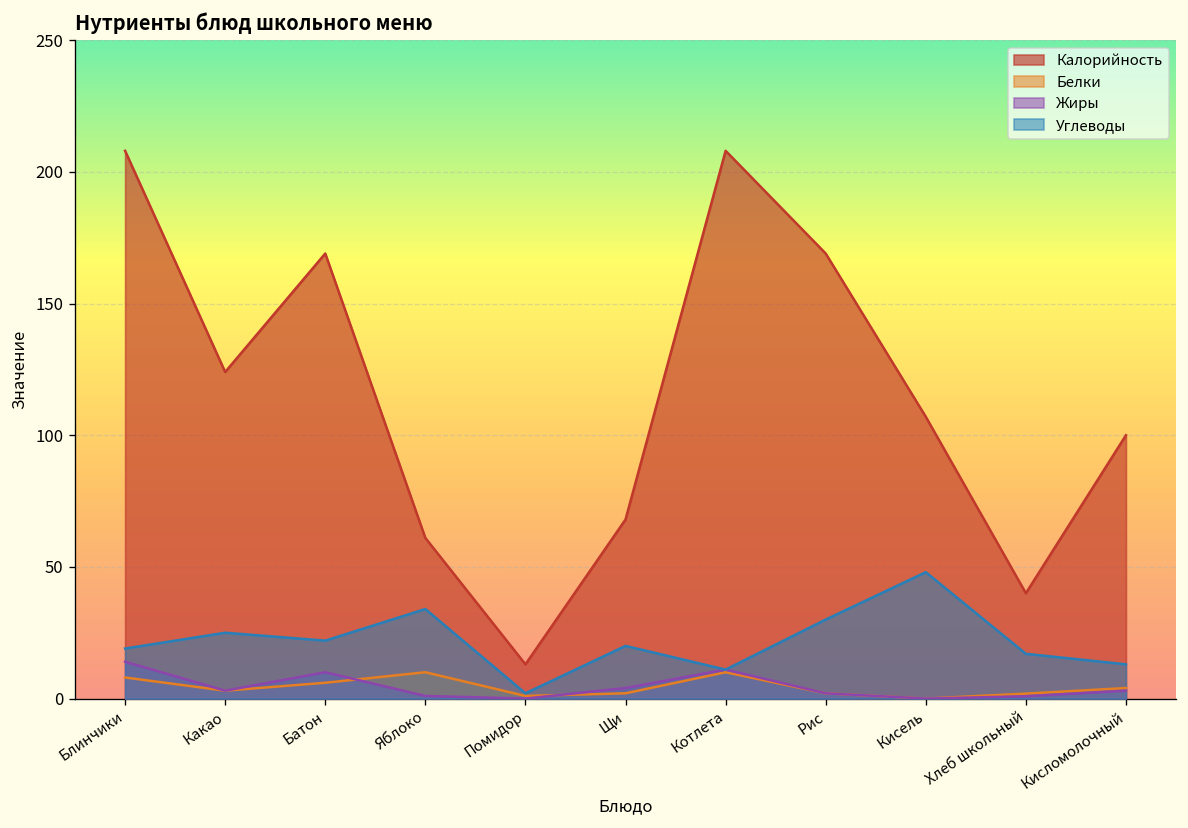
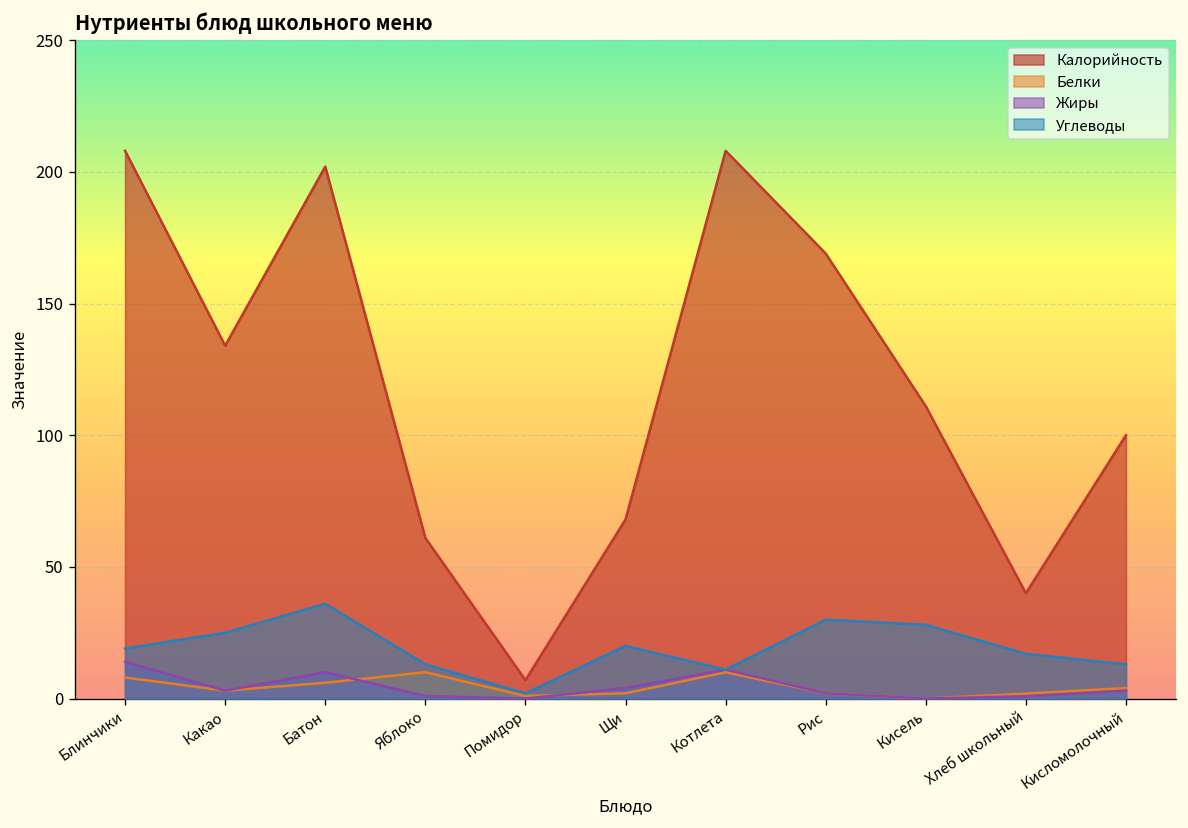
Калорийность, Какао: 124 -> 134
Калорийность, Батон: 169 -> 202
Углеводы, Батон: 22 -> 36
Углеводы, Яблоко: 34 -> 13
Калорийность, Помидор: 13 -> 7
Калорийность, Кисель: 107 -> 111
Углеводы, Кисель: 48 -> 28
